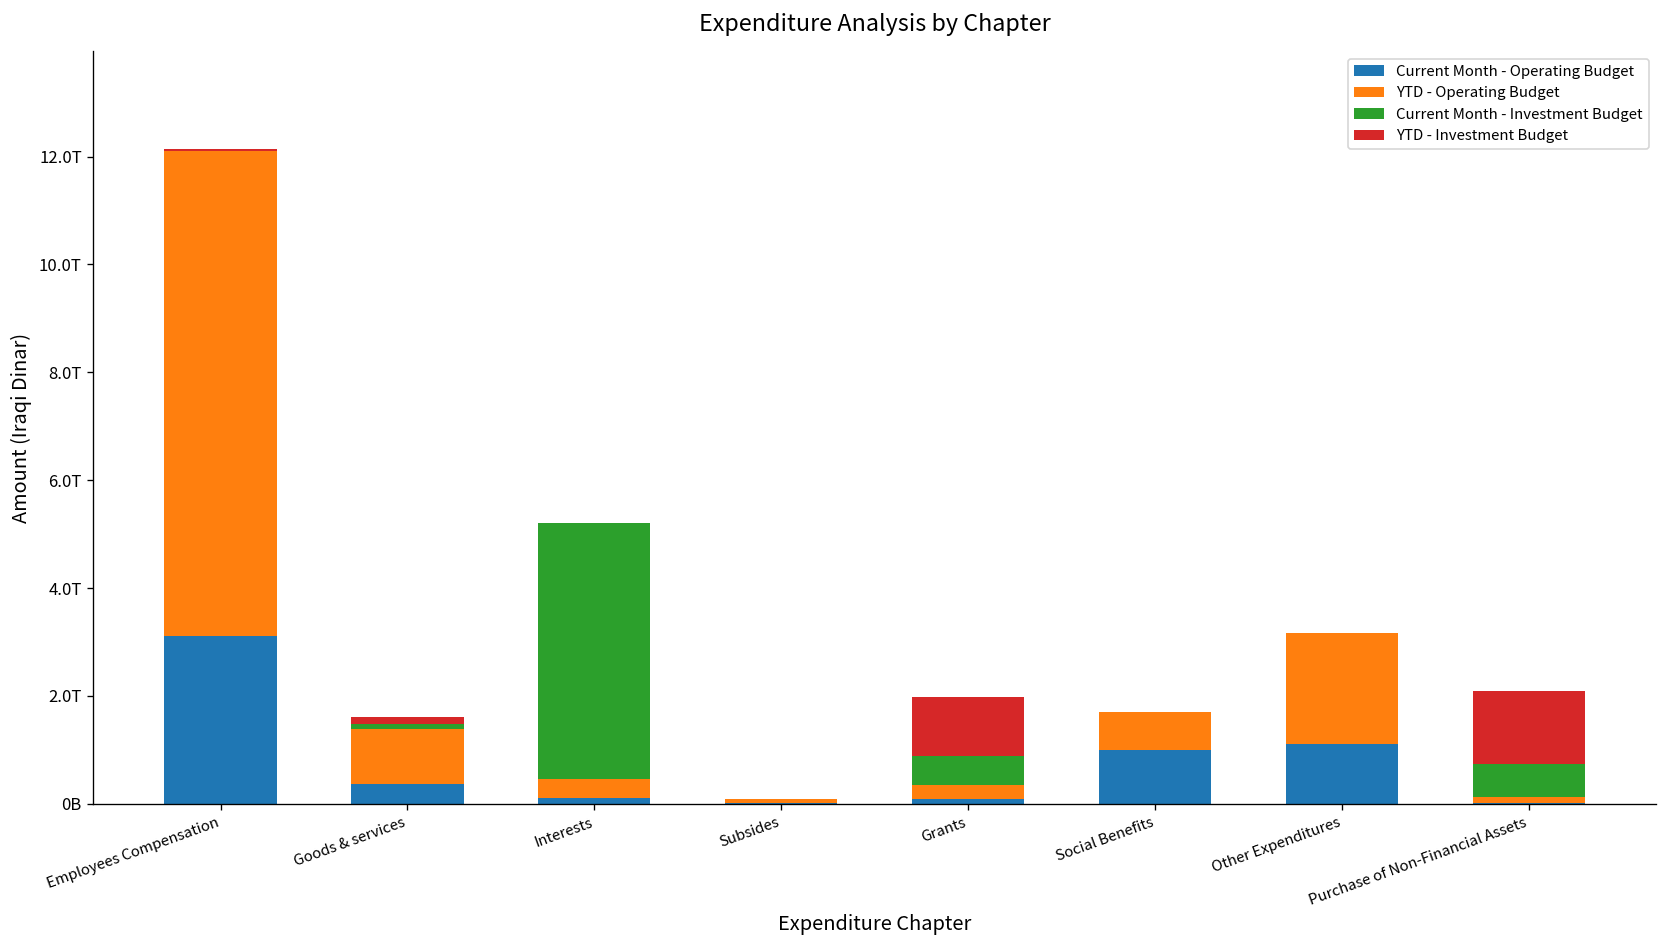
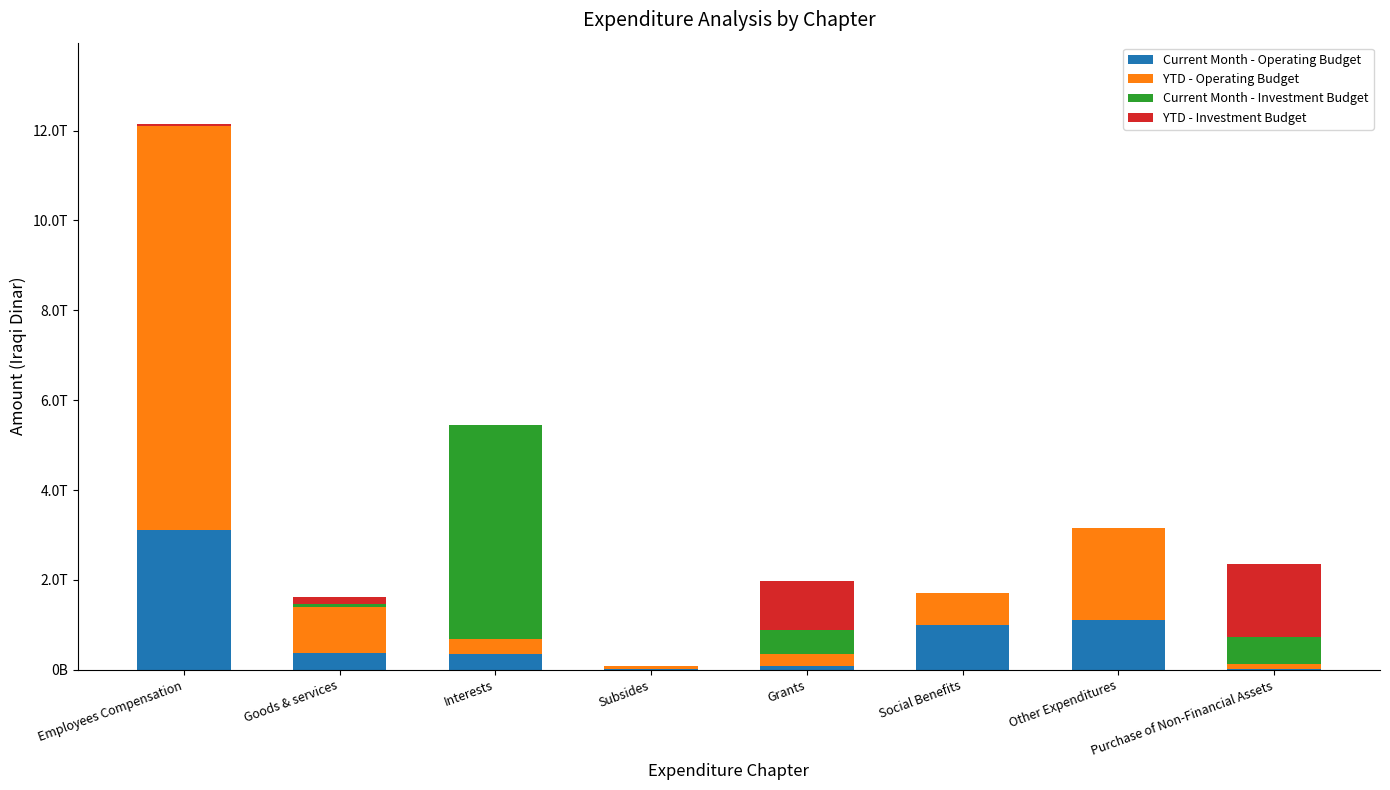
Current Month - Operating Budget, Interests: 0.1T -> 0.3T
YTD - Investment Budget, Purchase of Non-Financial Assets: 1.3T -> 1.6T
